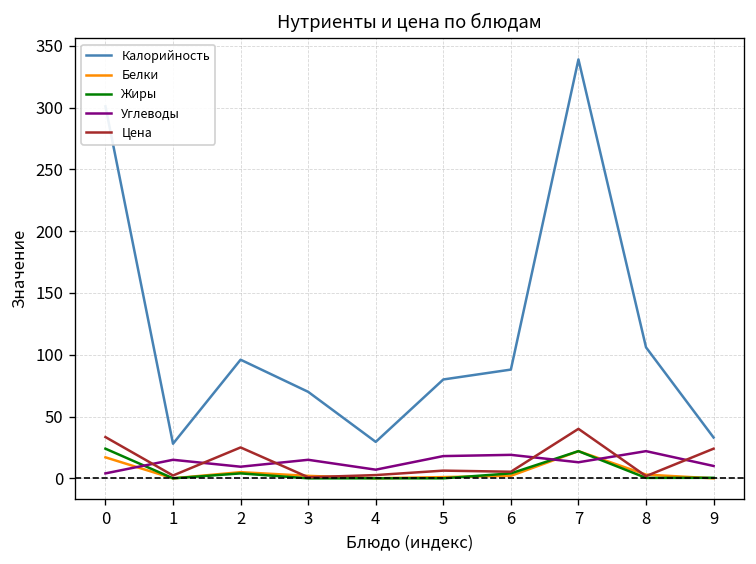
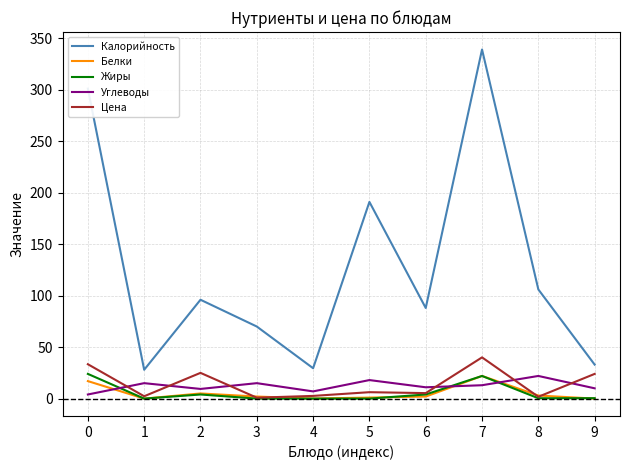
Калорийность, 5: 80 -> 191
Углеводы, 6: 19 -> 11
